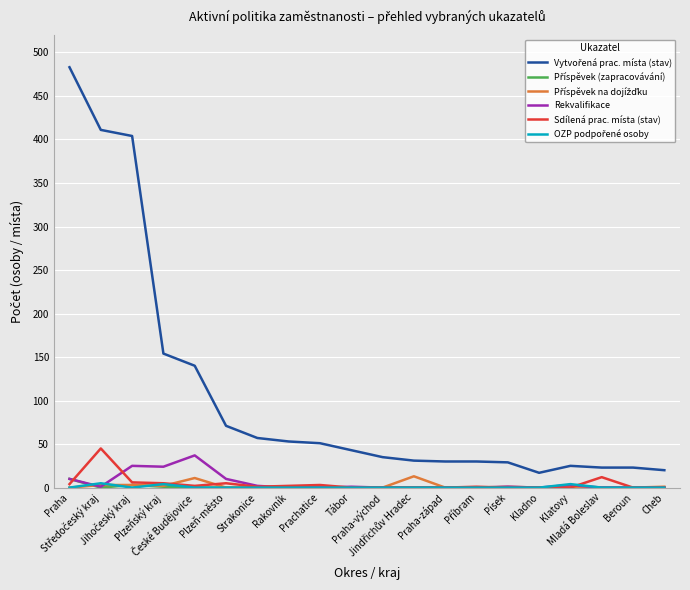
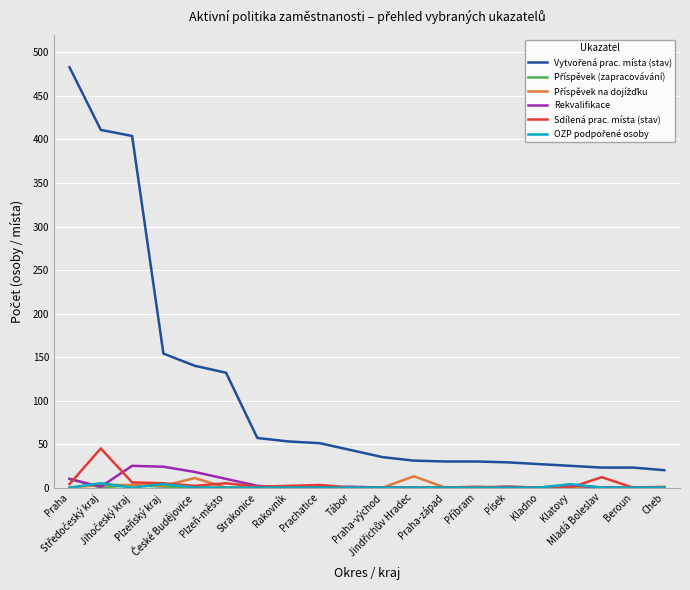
Rekvalifikace, České Budějovice: 40 -> 20
Vytvořená prac. místa (stav), Plzeň-město: 70 -> 130
Vytvořená prac. místa (stav), Kladno: 20 -> 30
